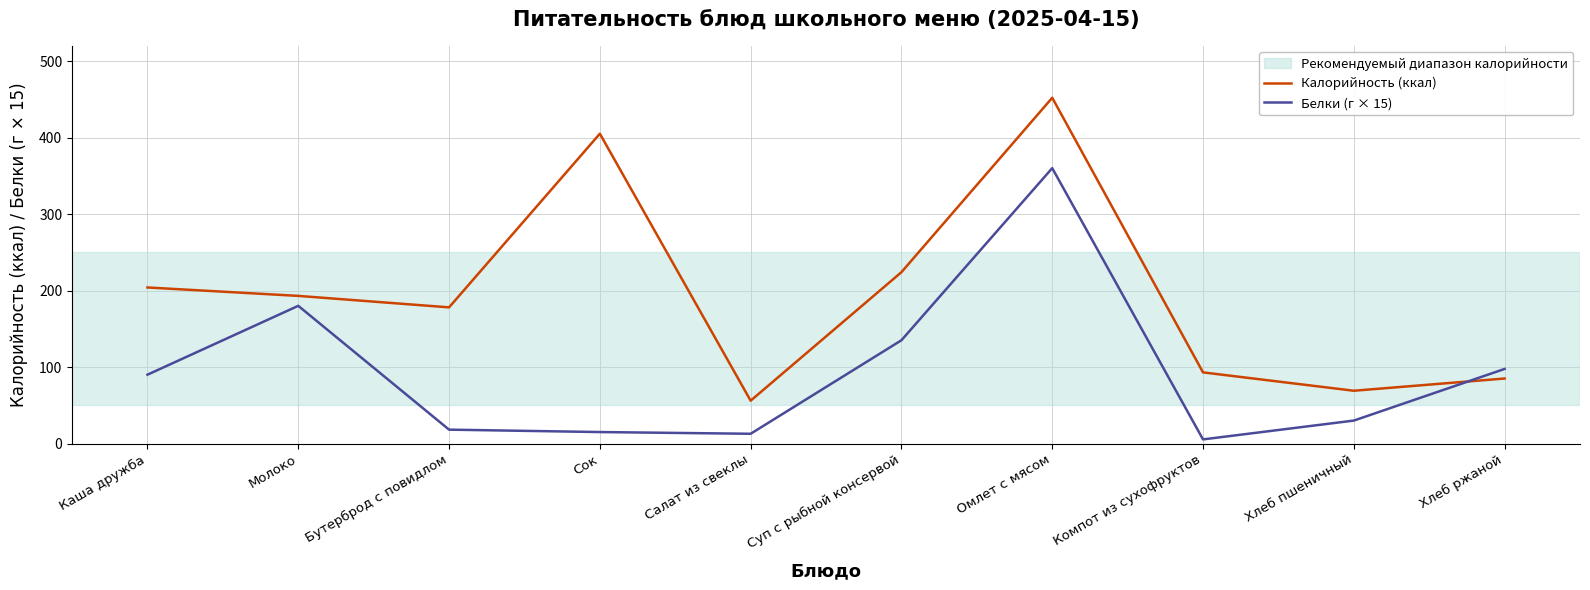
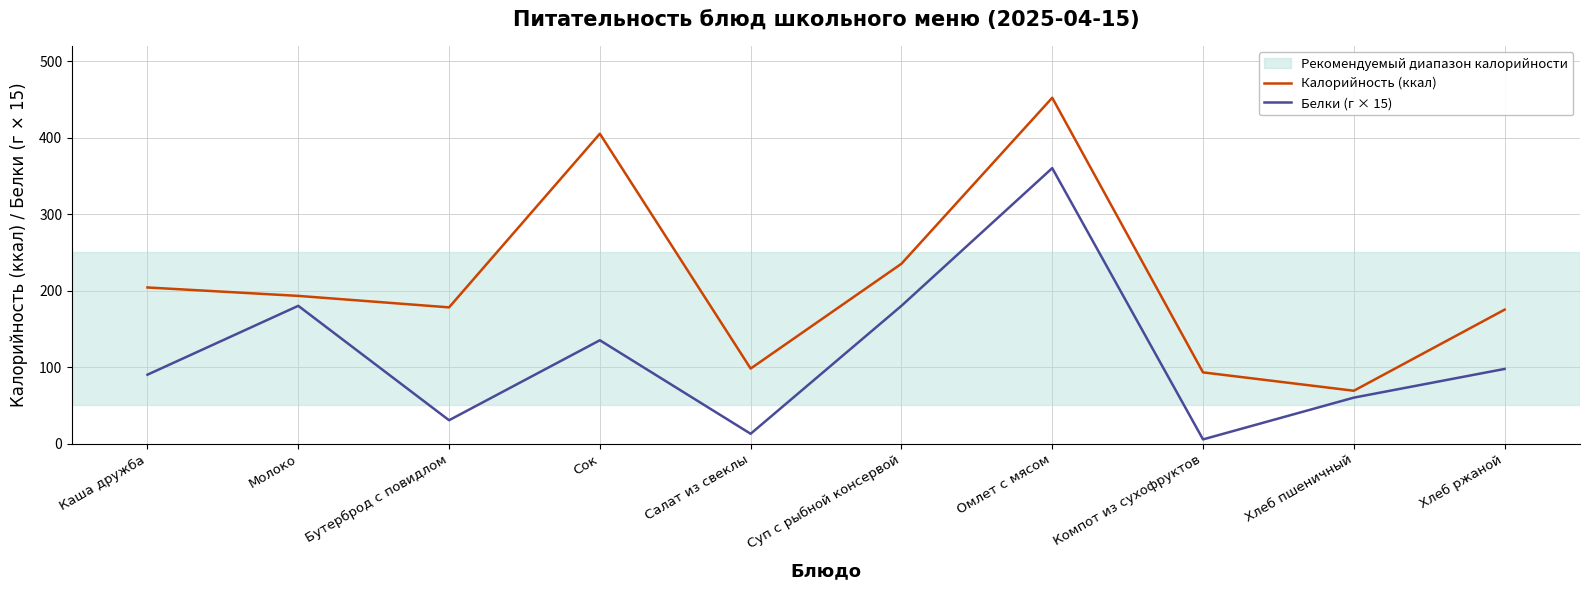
Белки (г × 15), Бутерброд с повидлом: 20 -> 30
Белки (г × 15), Сок: 20 -> 140
Калорийность (ккал), Салат из свеклы: 60 -> 100
Калорийность (ккал), Суп с рыбной консервой: 220 -> 240
Белки (г × 15), Суп с рыбной консервой: 140 -> 180
Белки (г × 15), Хлеб пшеничный: 30 -> 60
Калорийность (ккал), Хлеб ржаной: 90 -> 180
